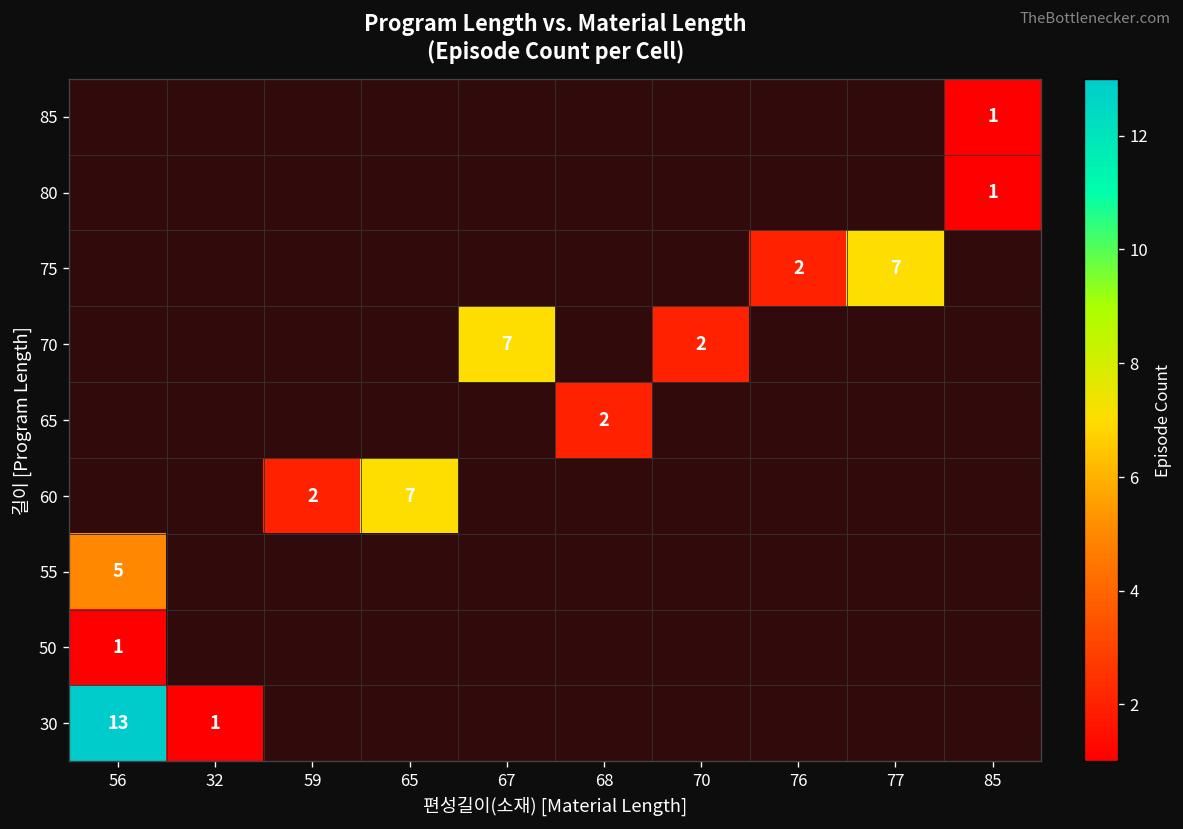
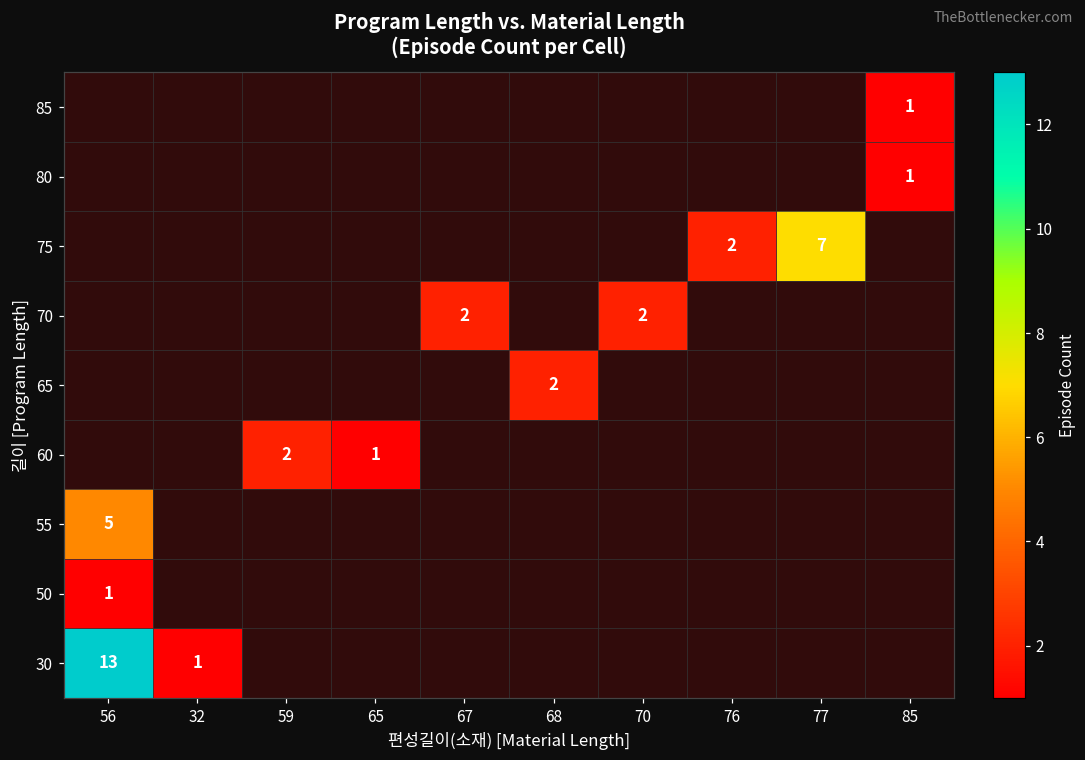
70, 67: 7 -> 2
60, 65: 7 -> 1
